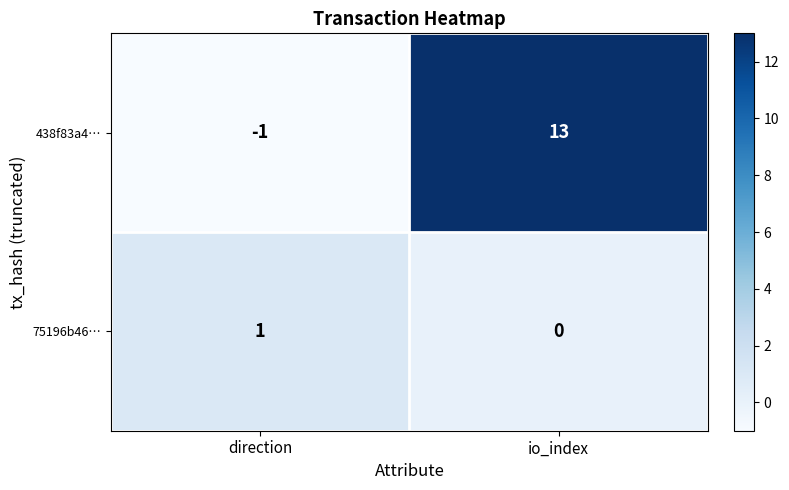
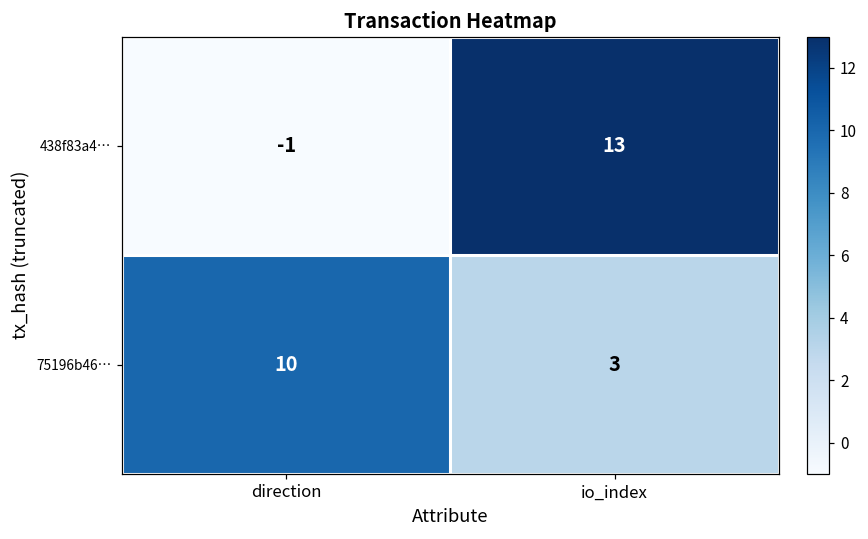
75196b46…, direction: 1 -> 10
75196b46…, io_index: 0 -> 3
